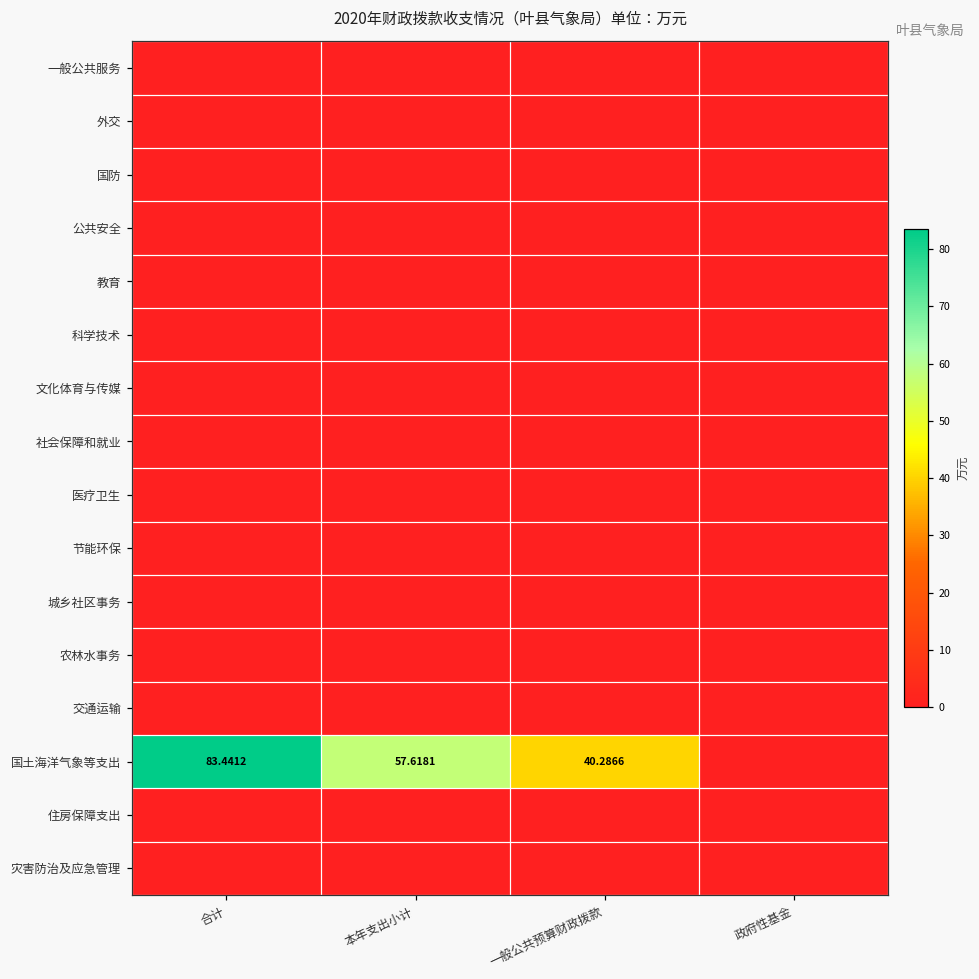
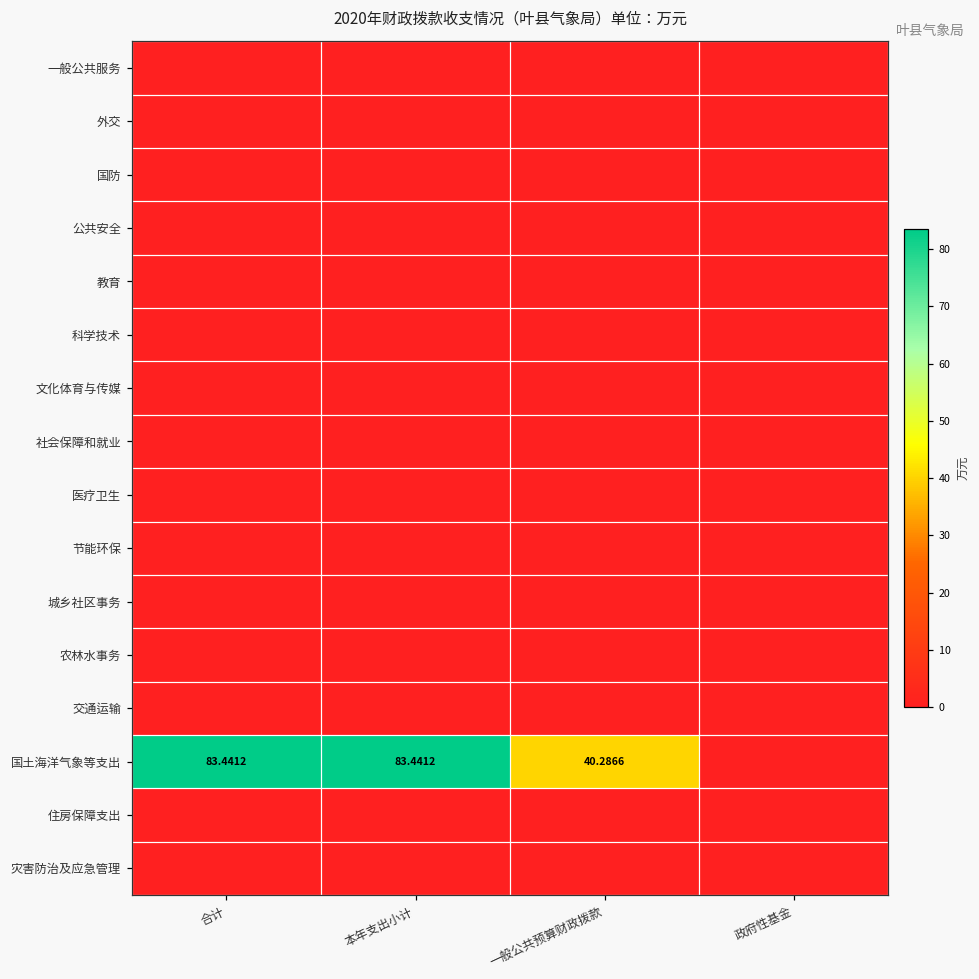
国土海洋气象等支出, 本年支出小计: 57.6181 -> 83.4412
